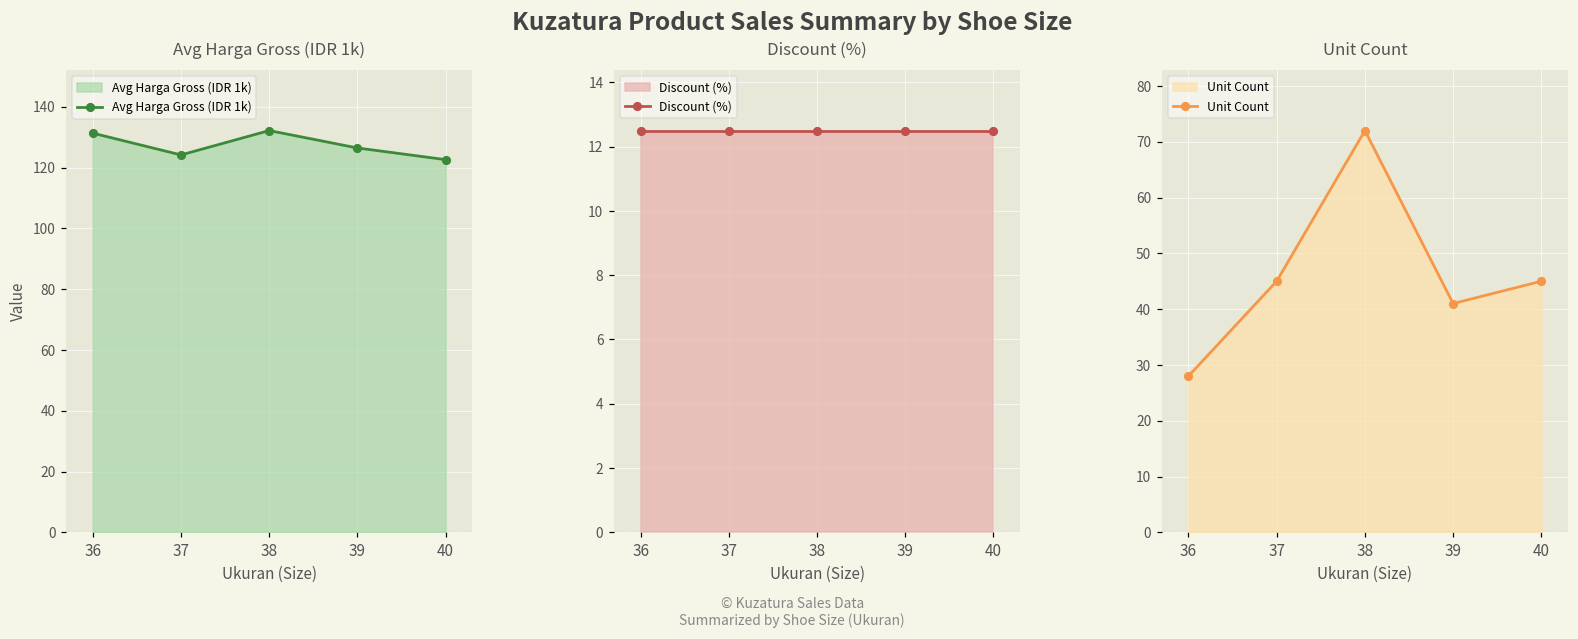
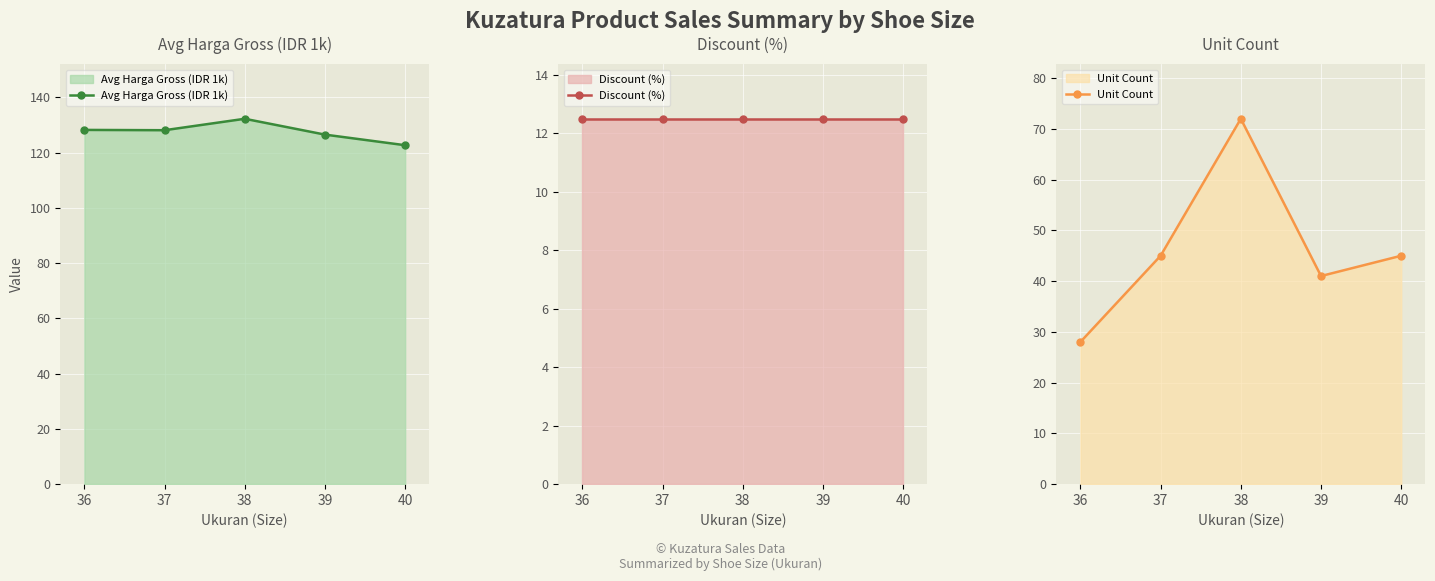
Avg Harga Gross (IDR 1k), 36: 131 -> 128
Avg Harga Gross (IDR 1k), 37: 124 -> 128
